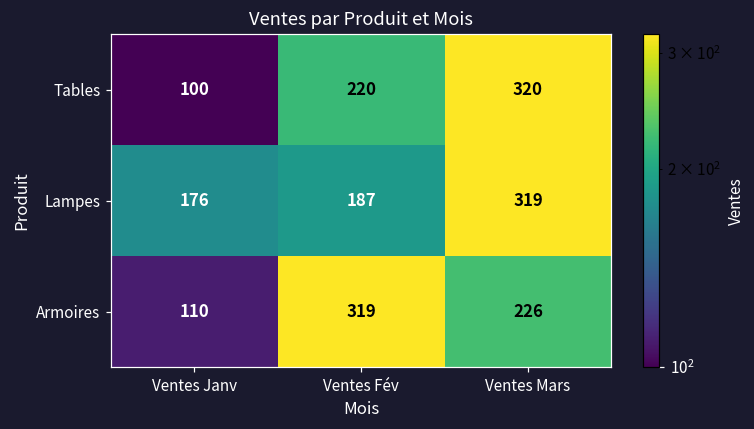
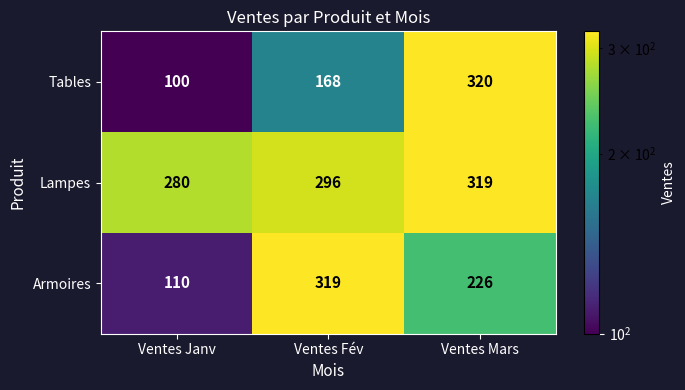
Tables, Ventes Fév: 220 -> 168
Lampes, Ventes Janv: 176 -> 280
Lampes, Ventes Fév: 187 -> 296
